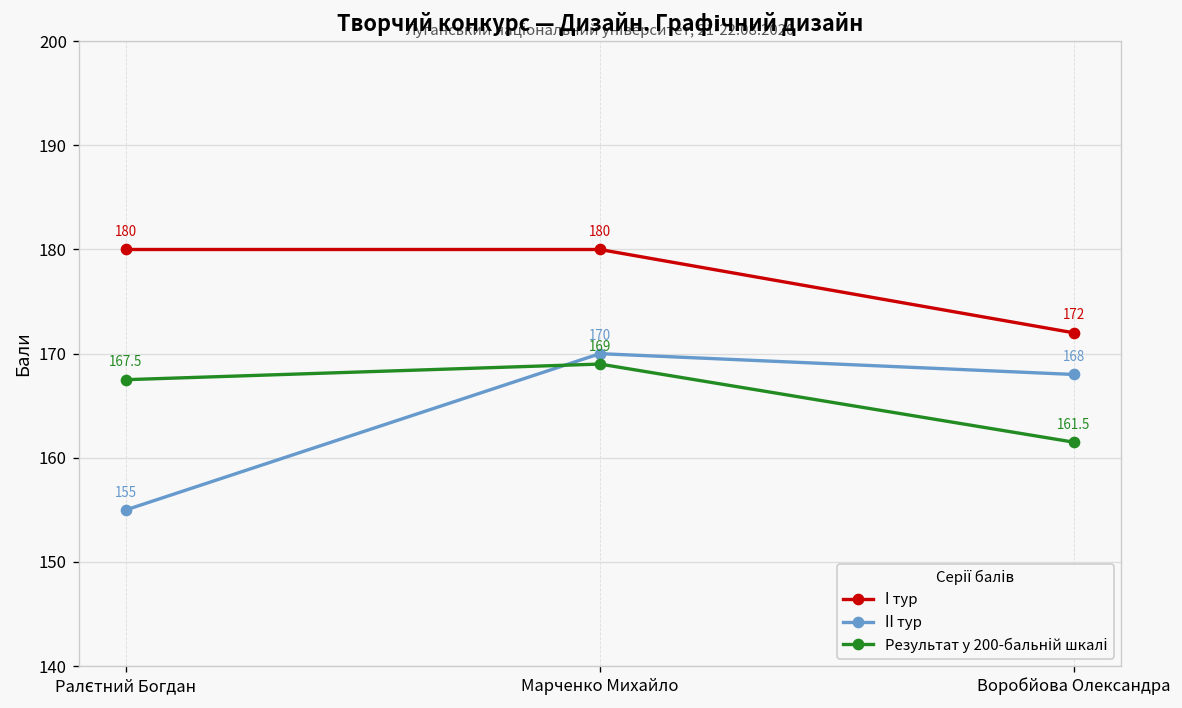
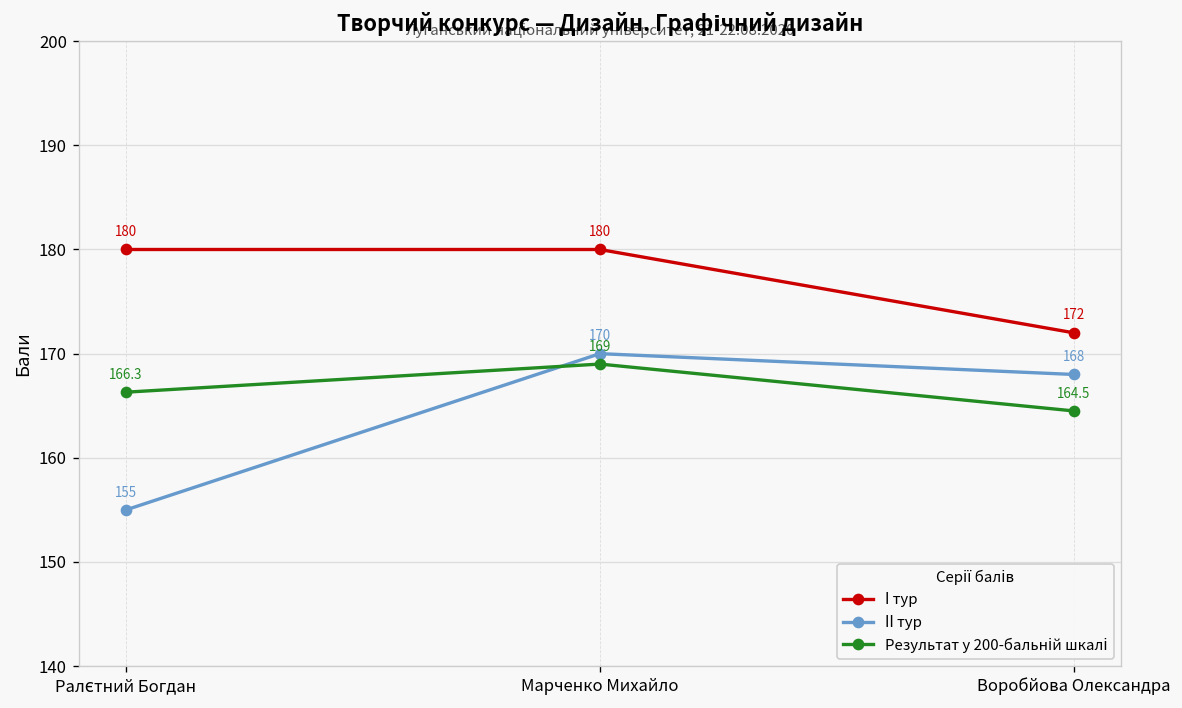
Результат у 200-бальній шкалі, Ралєтний Богдан: 167.5 -> 166.3
Результат у 200-бальній шкалі, Воробйова Олександра: 161.5 -> 164.5
